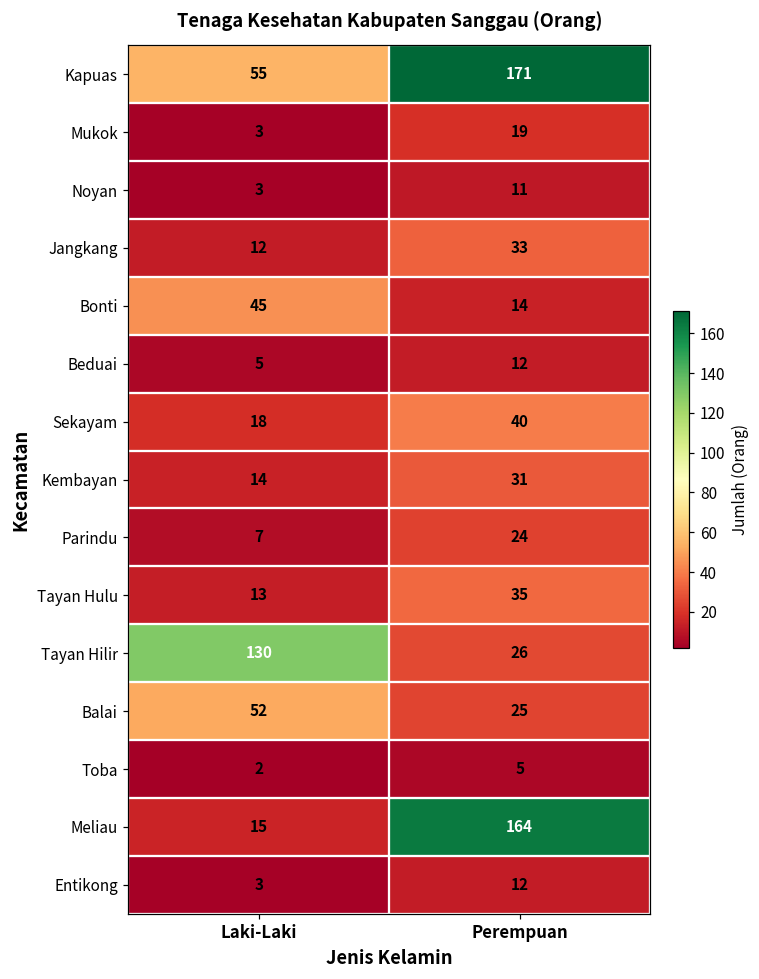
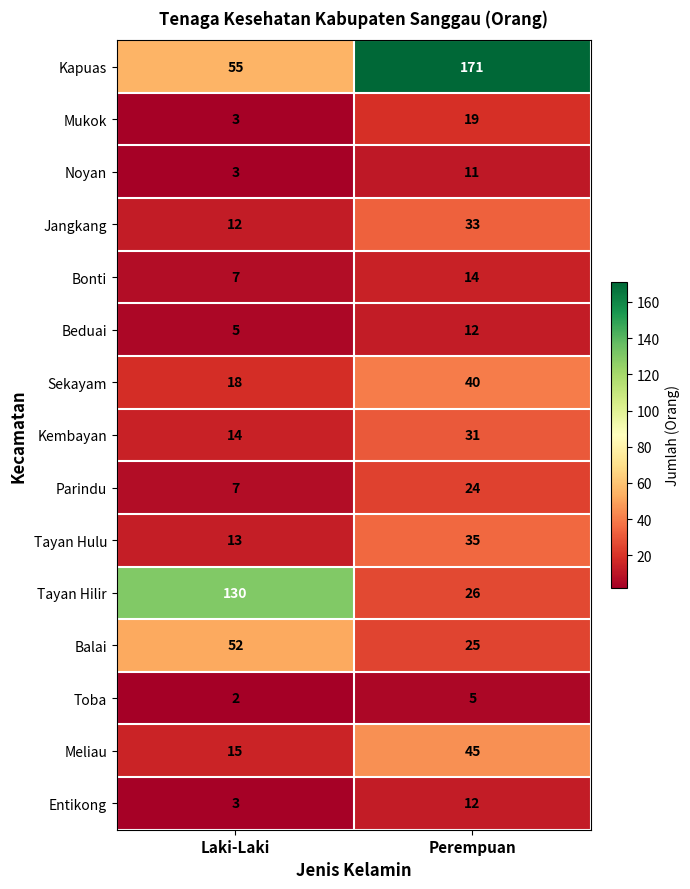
Bonti, Laki-Laki: 45 -> 7
Meliau, Perempuan: 164 -> 45
